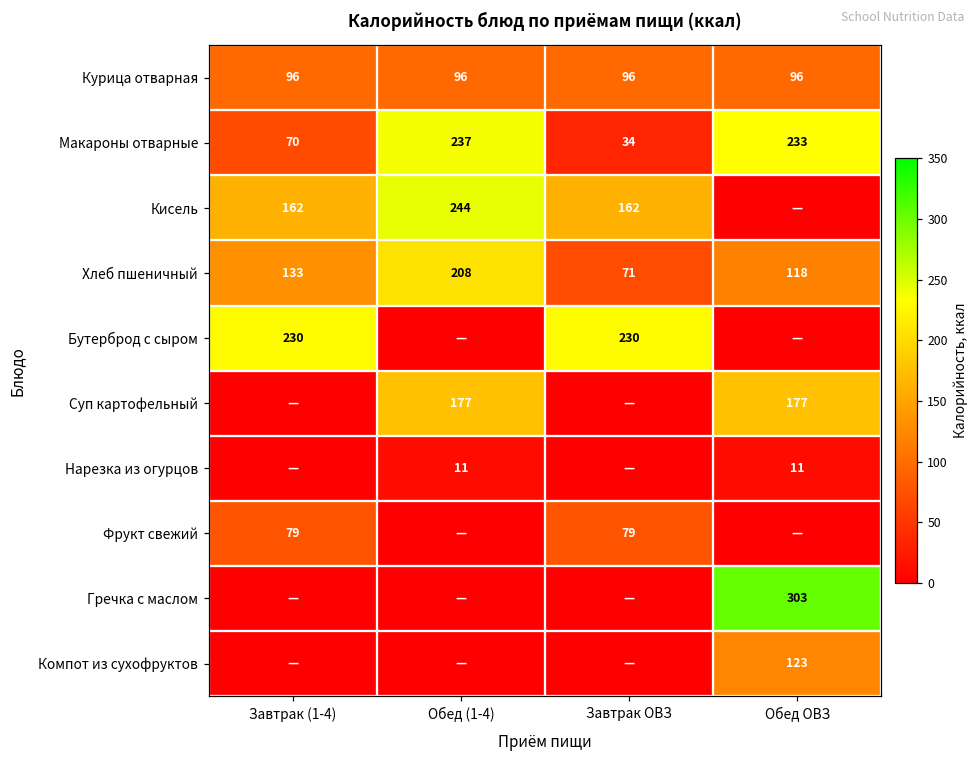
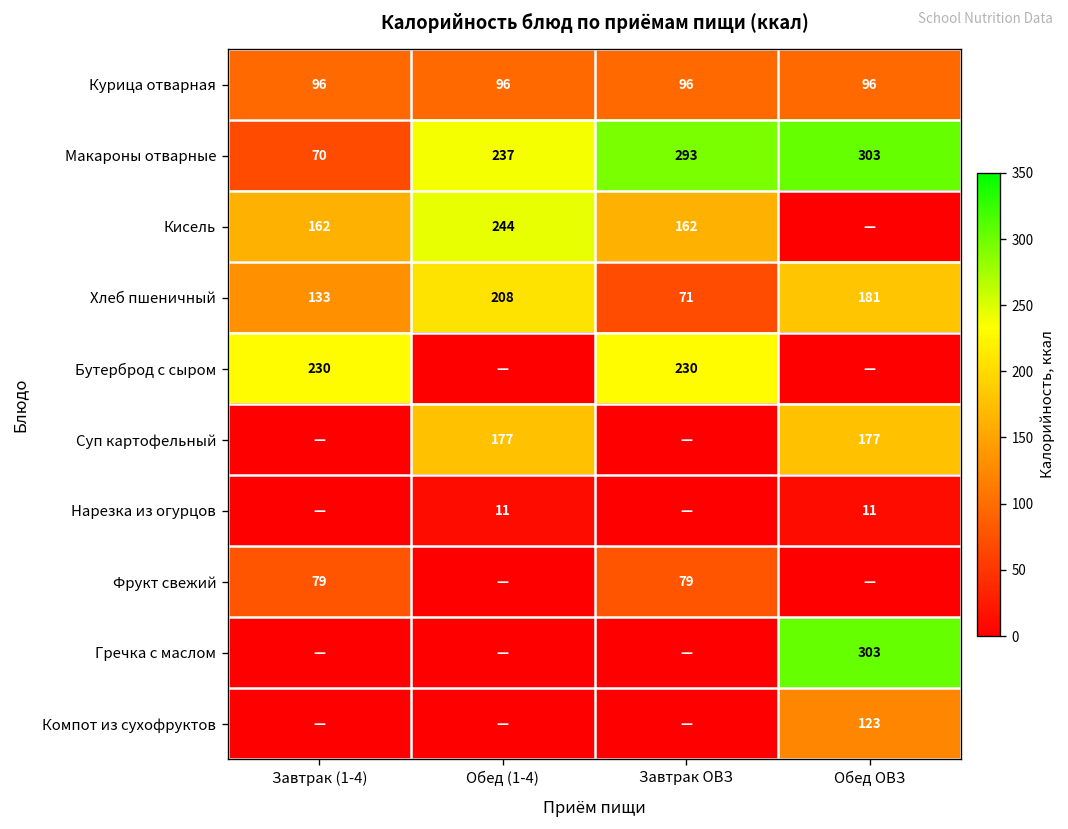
Макароны отварные, Завтрак ОВЗ: 34 -> 293
Макароны отварные, Обед ОВЗ: 233 -> 303
Хлеб пшеничный, Обед ОВЗ: 118 -> 181
